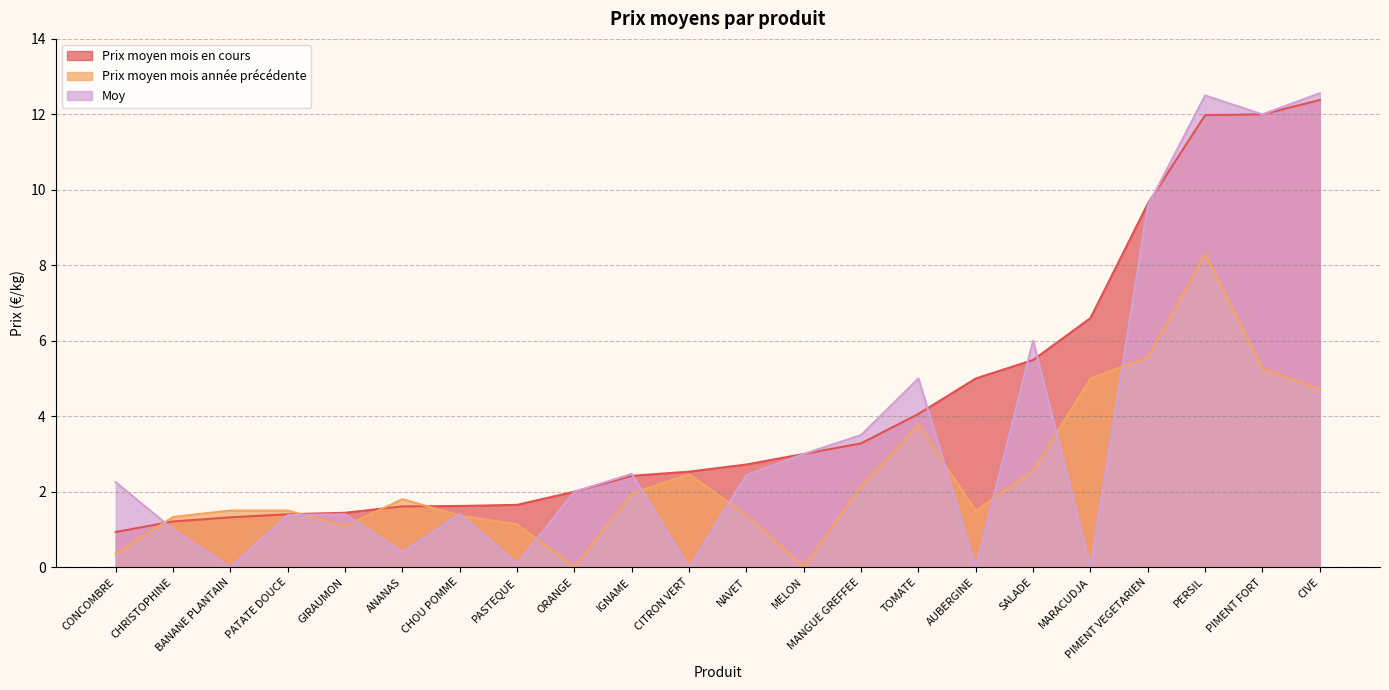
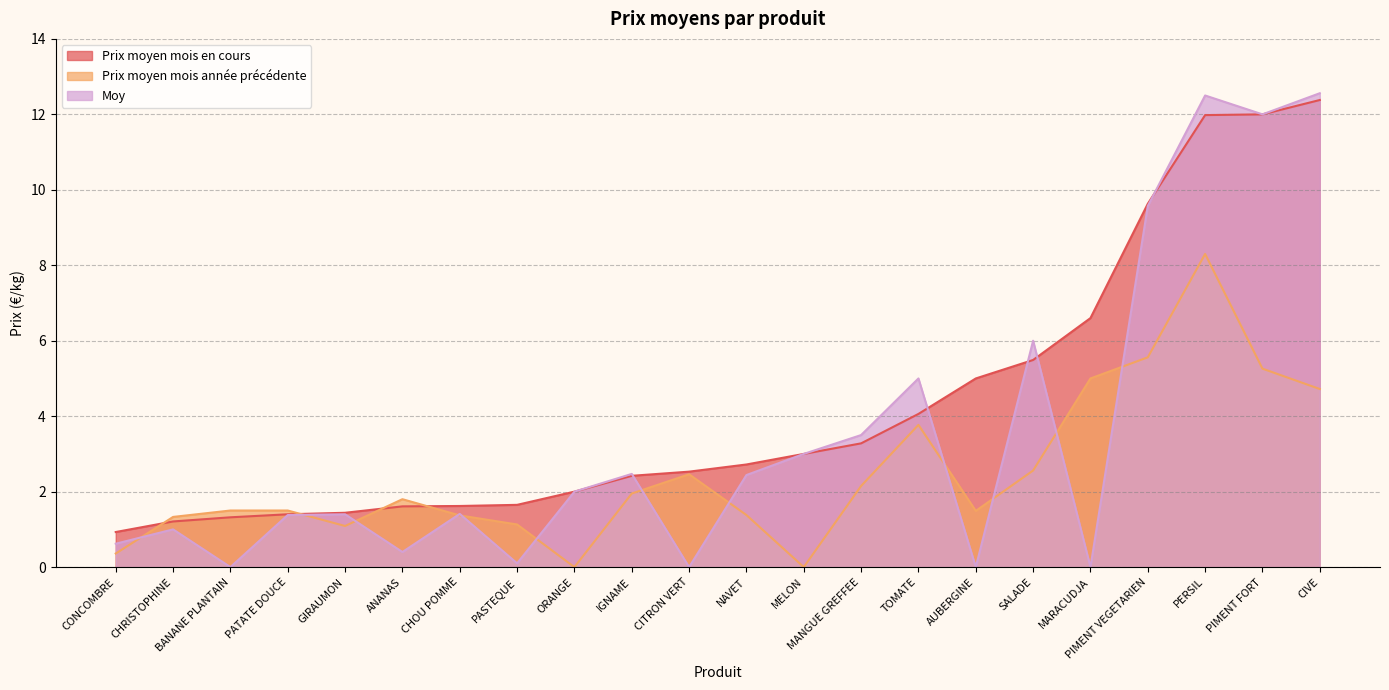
Moy, CONCOMBRE: 2.3 -> 0.6
